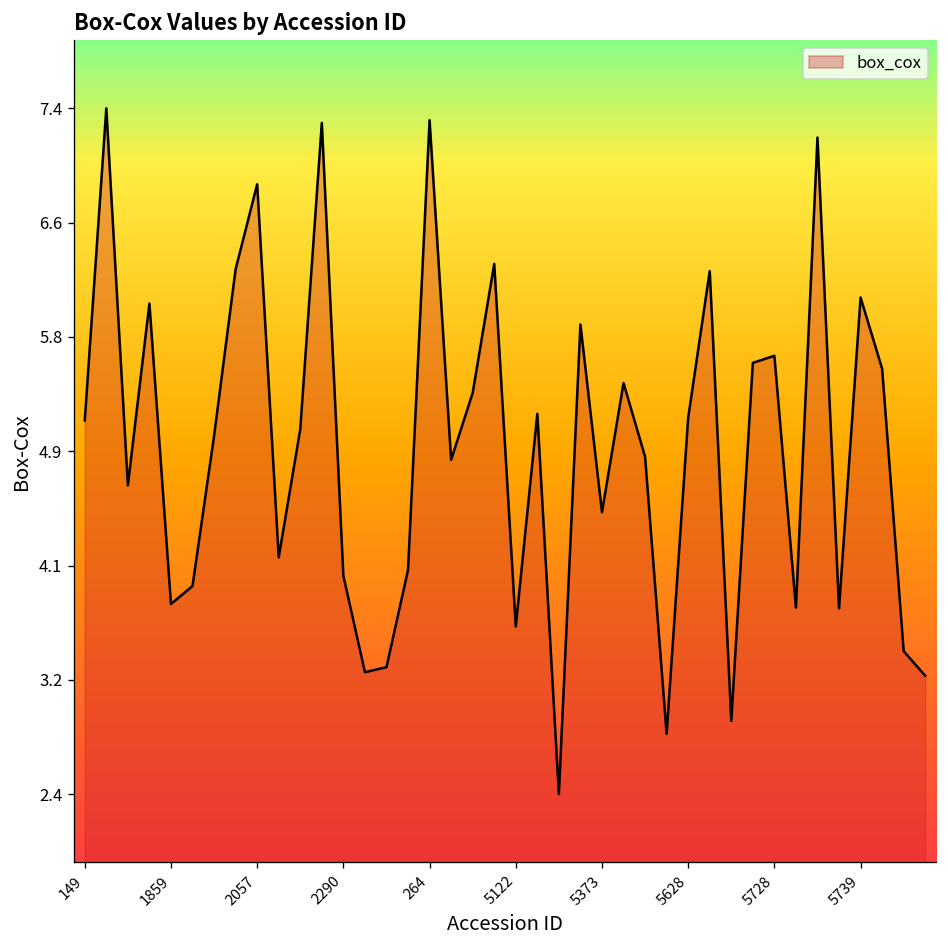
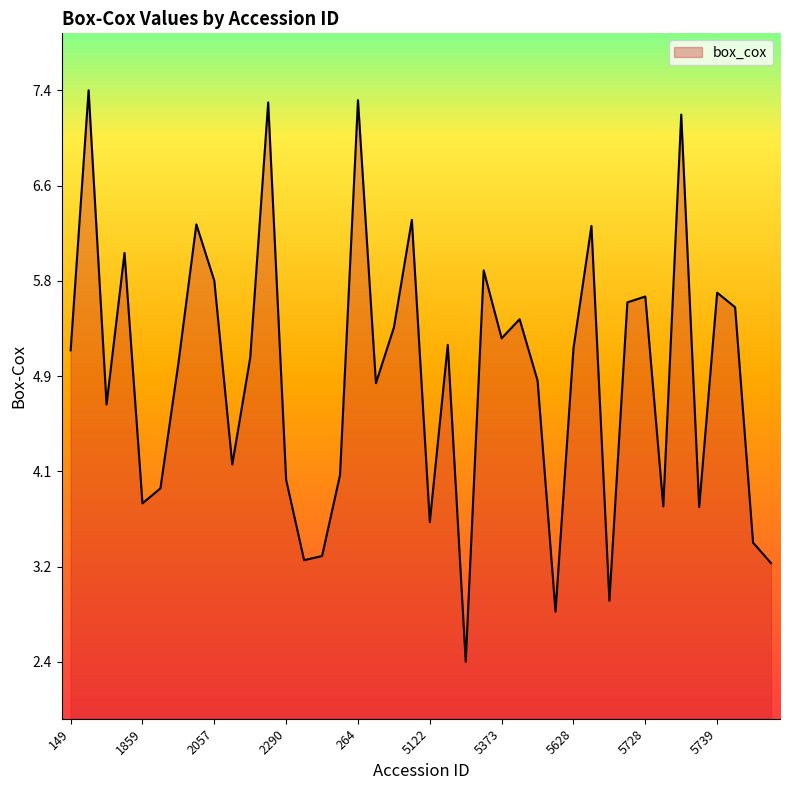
2057: 6.87 -> 5.75
5373: 4.47 -> 5.25
5739: 6.04 -> 5.65
